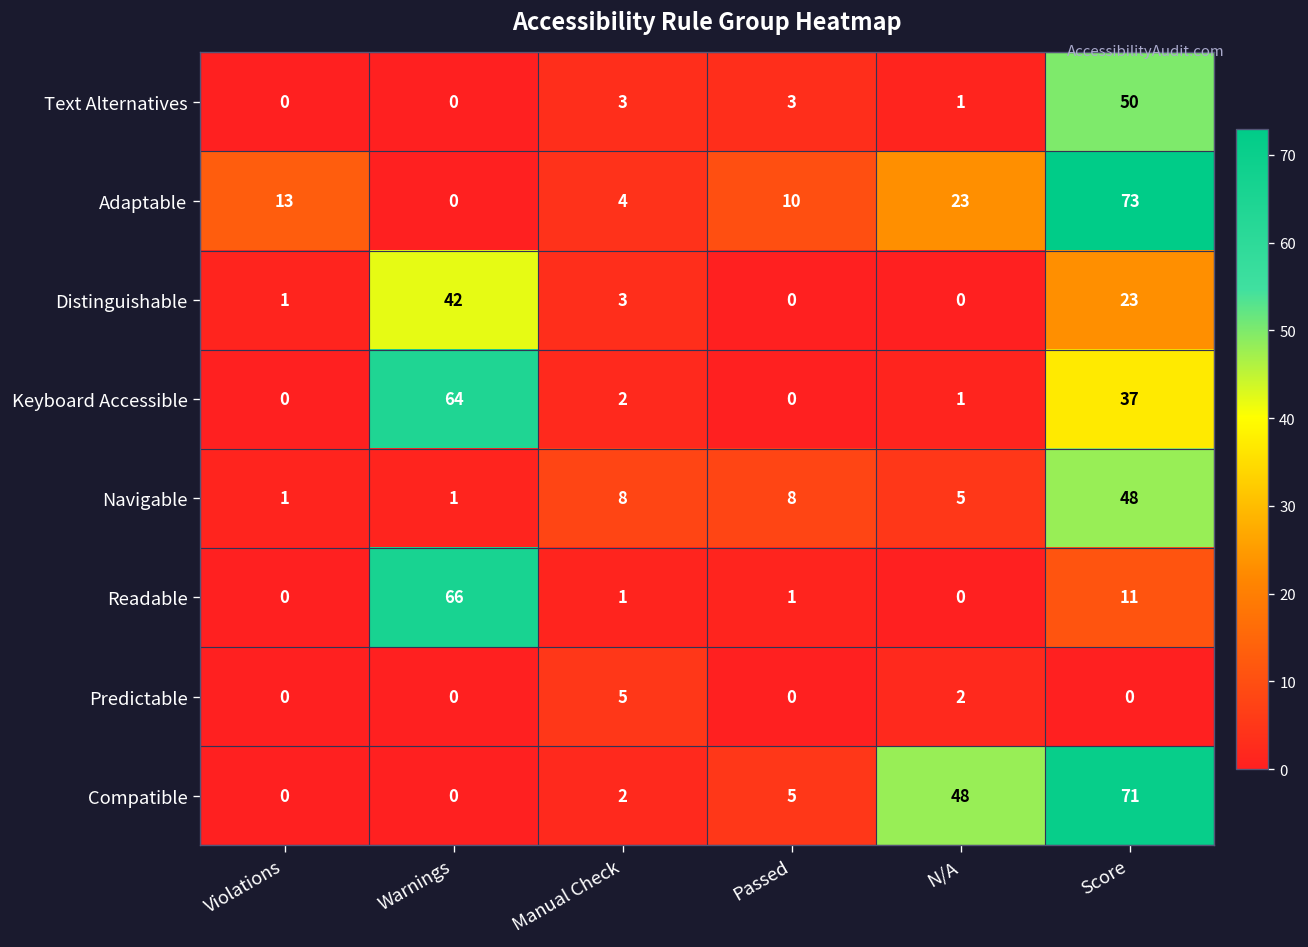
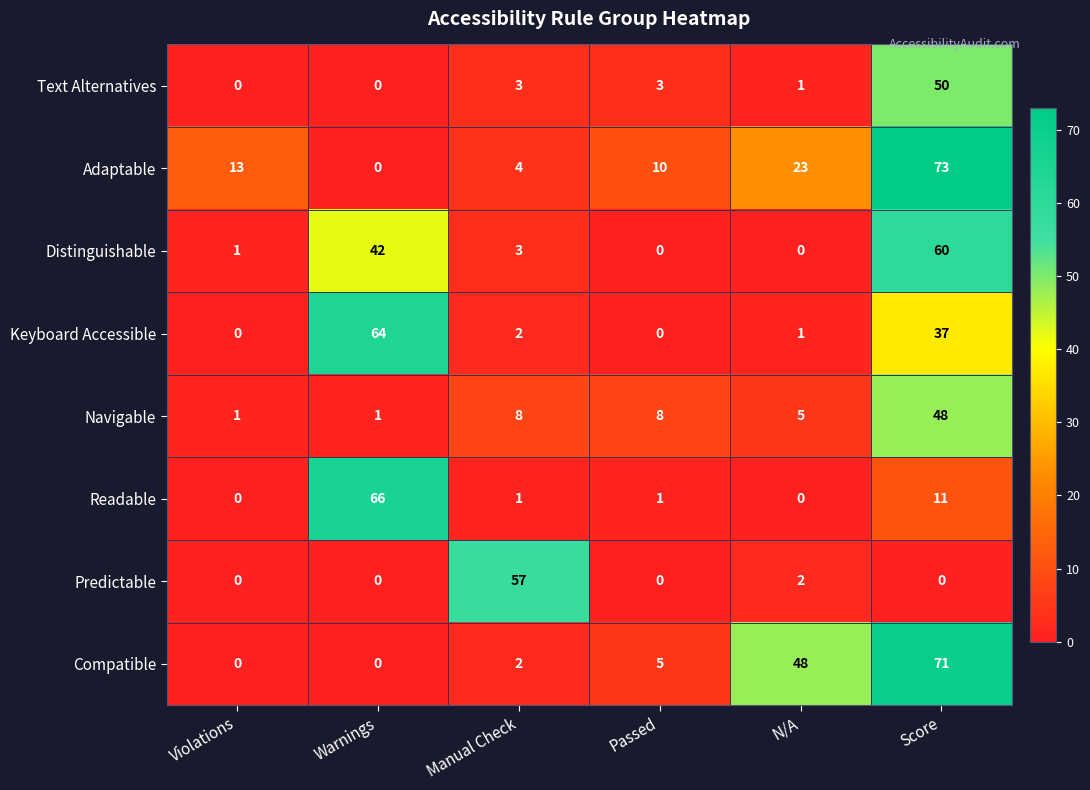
Distinguishable, Score: 23 -> 60
Predictable, Manual Check: 5 -> 57
